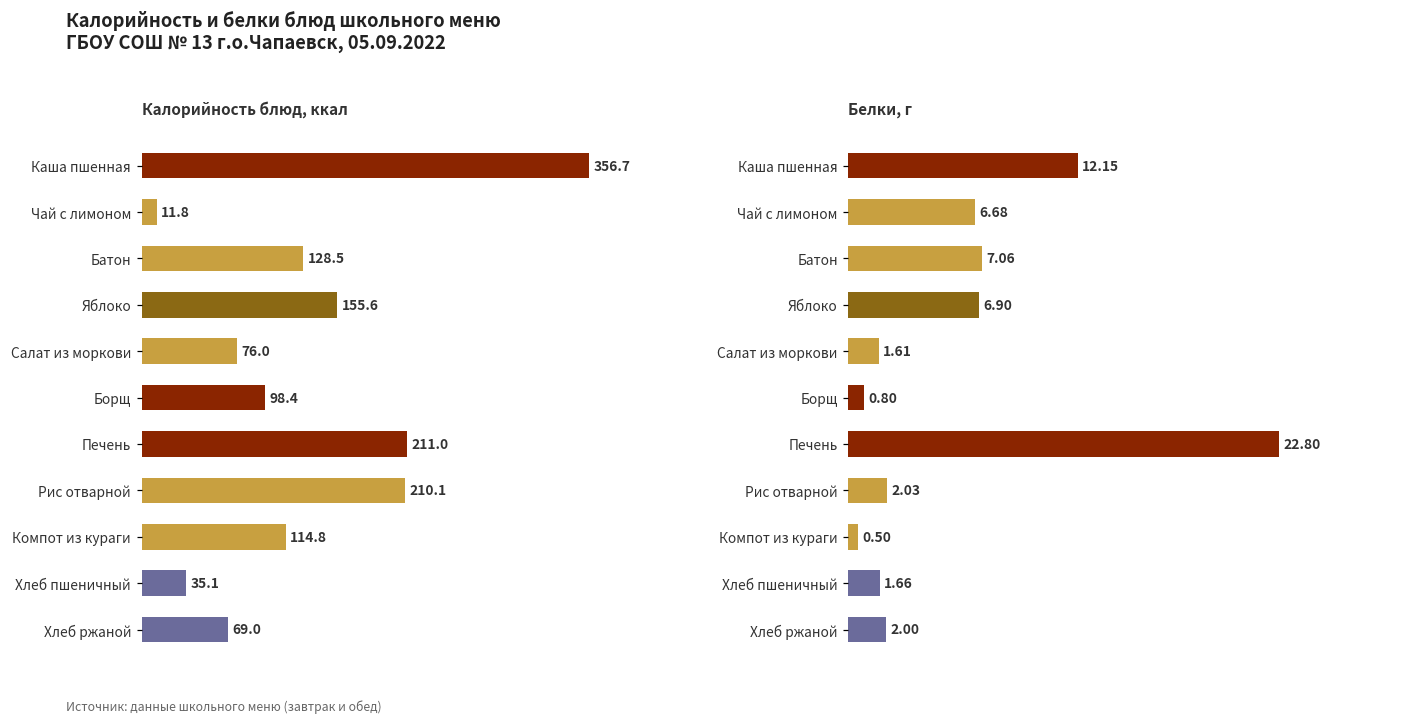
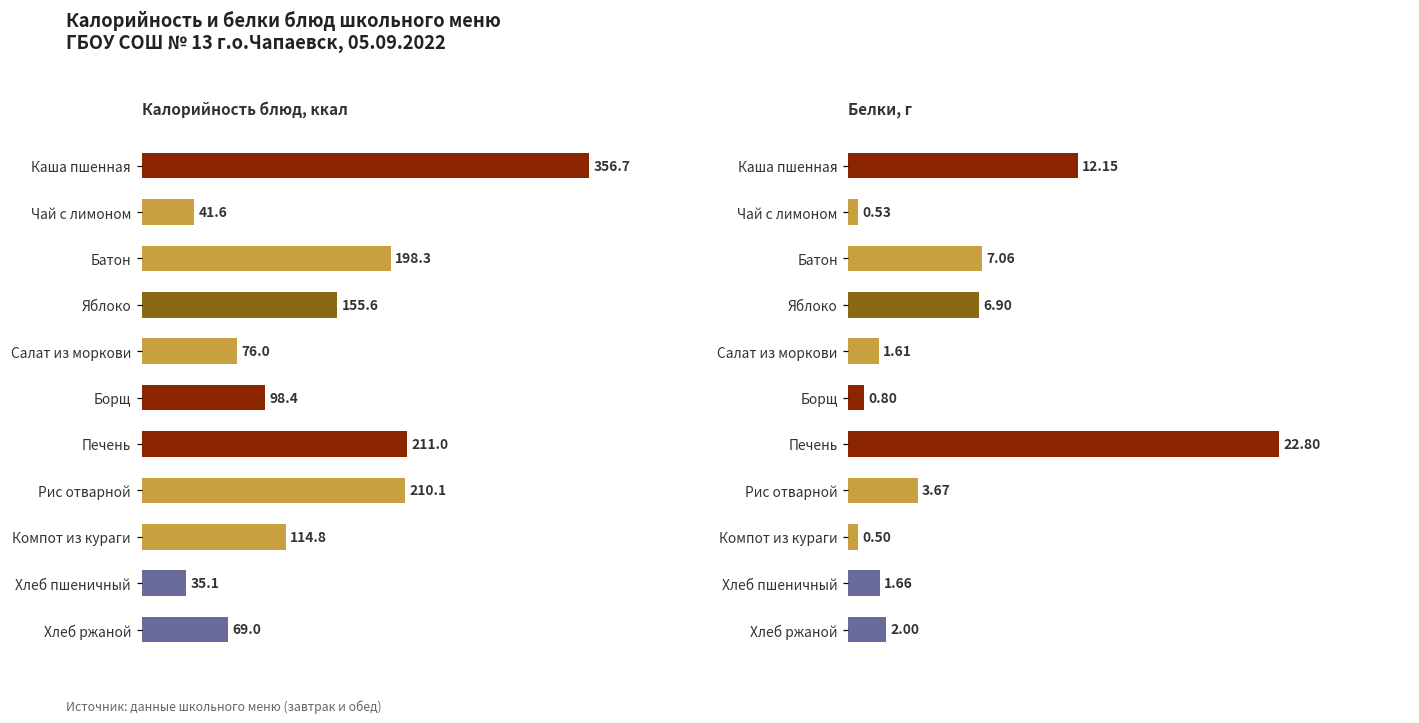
Калорийность блюд, ккал, Чай с лимоном: 11.8 -> 41.6
Калорийность блюд, ккал, Батон: 128.5 -> 198.3
Белки, г, Чай с лимоном: 6.68 -> 0.53
Белки, г, Рис отварной: 2.03 -> 3.67
